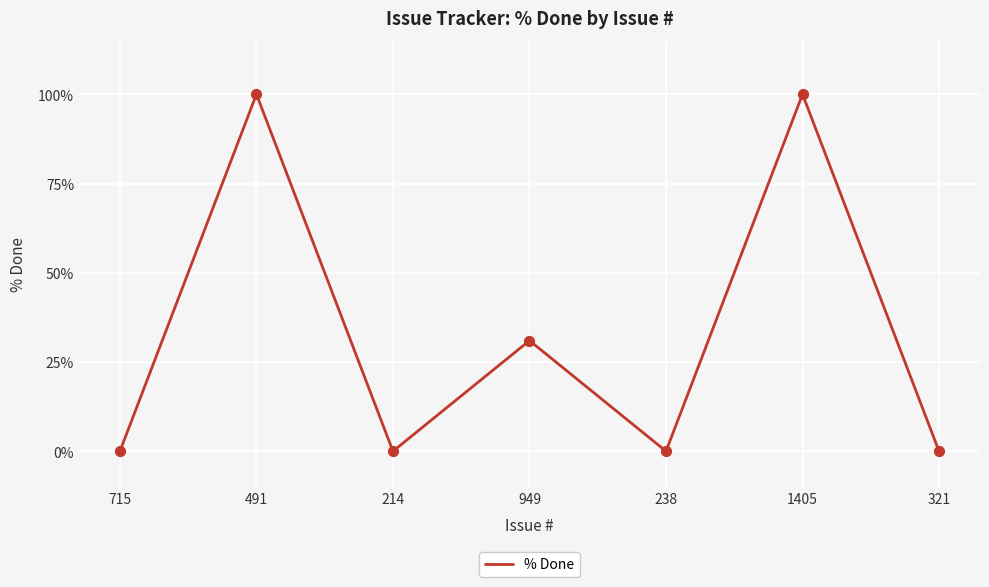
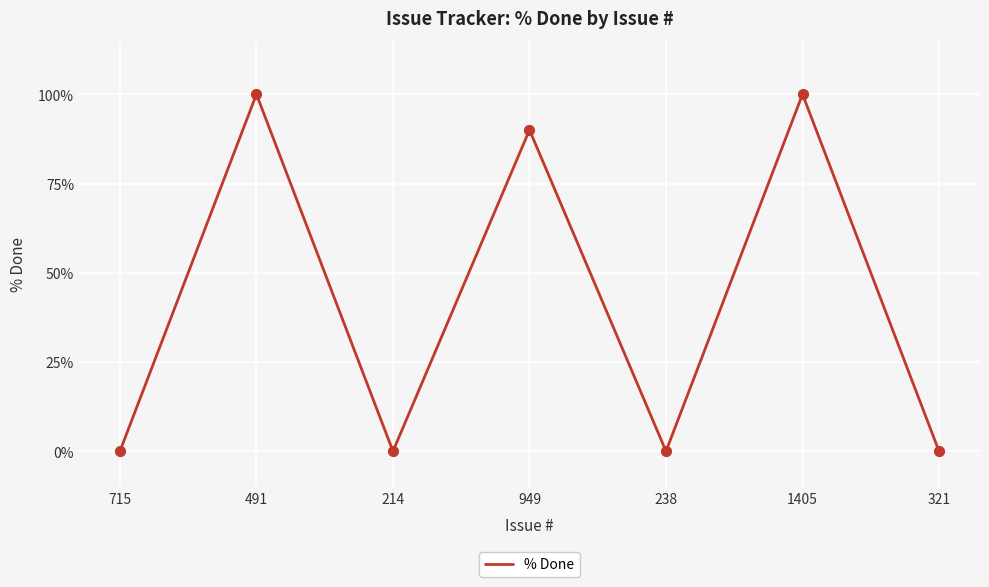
949: 31% -> 90%
